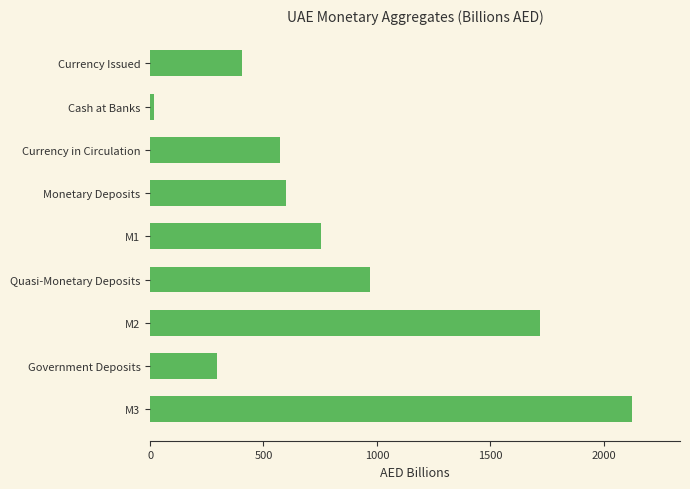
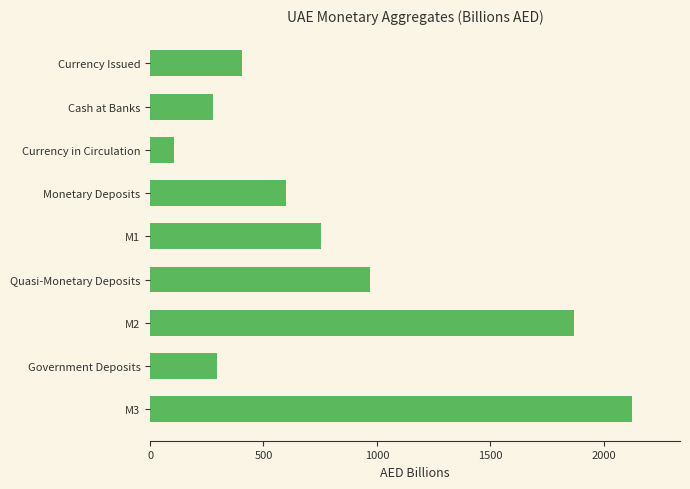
Cash at Banks: 20 -> 280
Currency in Circulation: 570 -> 110
M2: 1720 -> 1870
